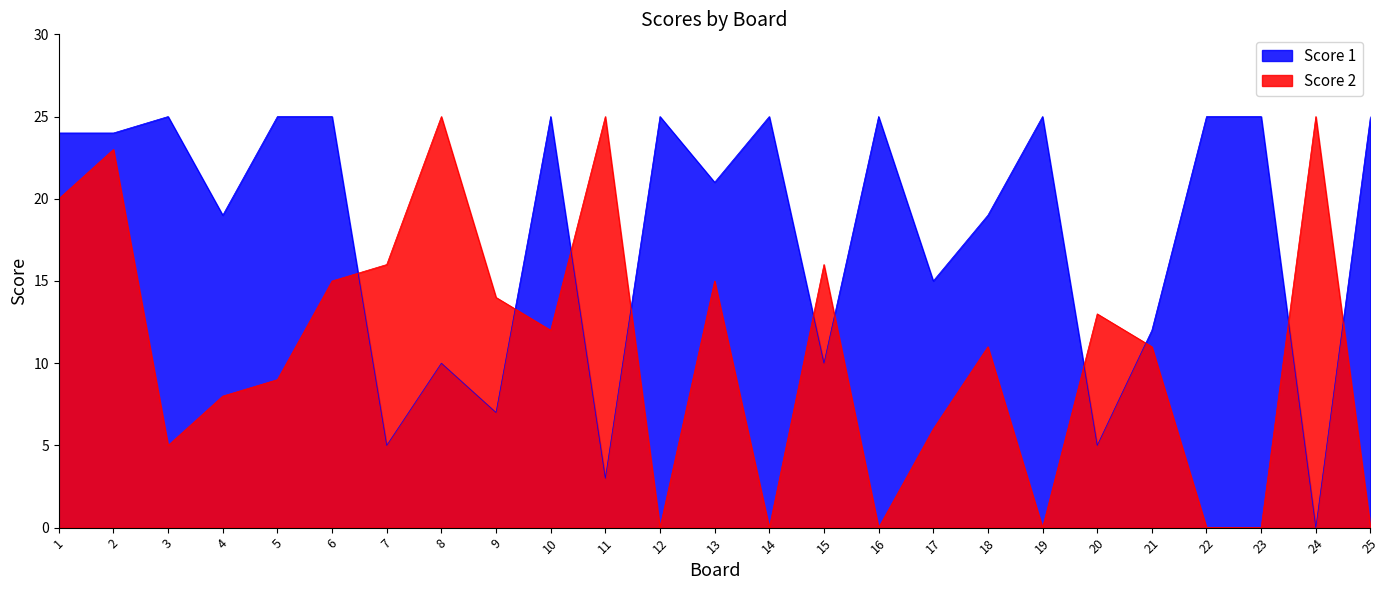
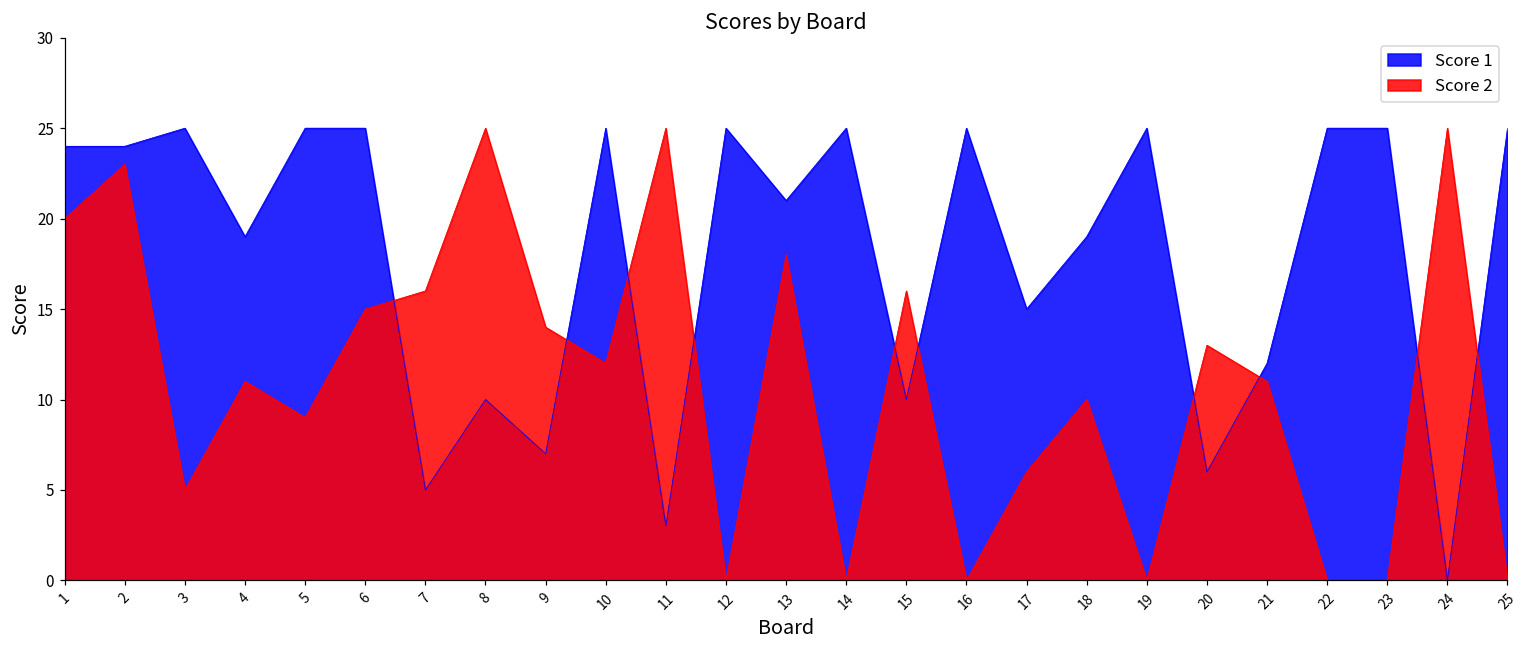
Score 2, 4: 8 -> 11
Score 2, 13: 15 -> 18
Score 2, 18: 11 -> 10
Score 1, 20: 5 -> 6
